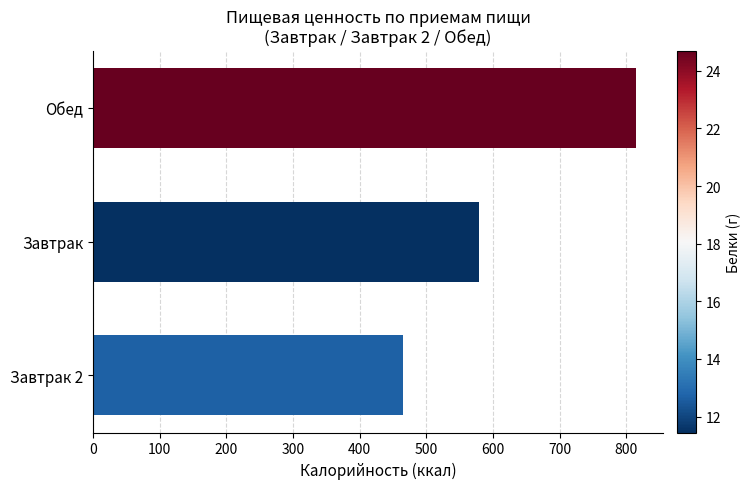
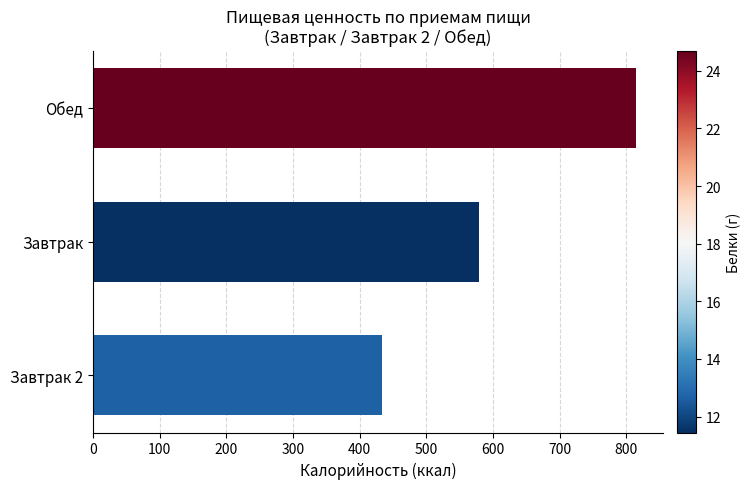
Завтрак 2: 460 -> 430
